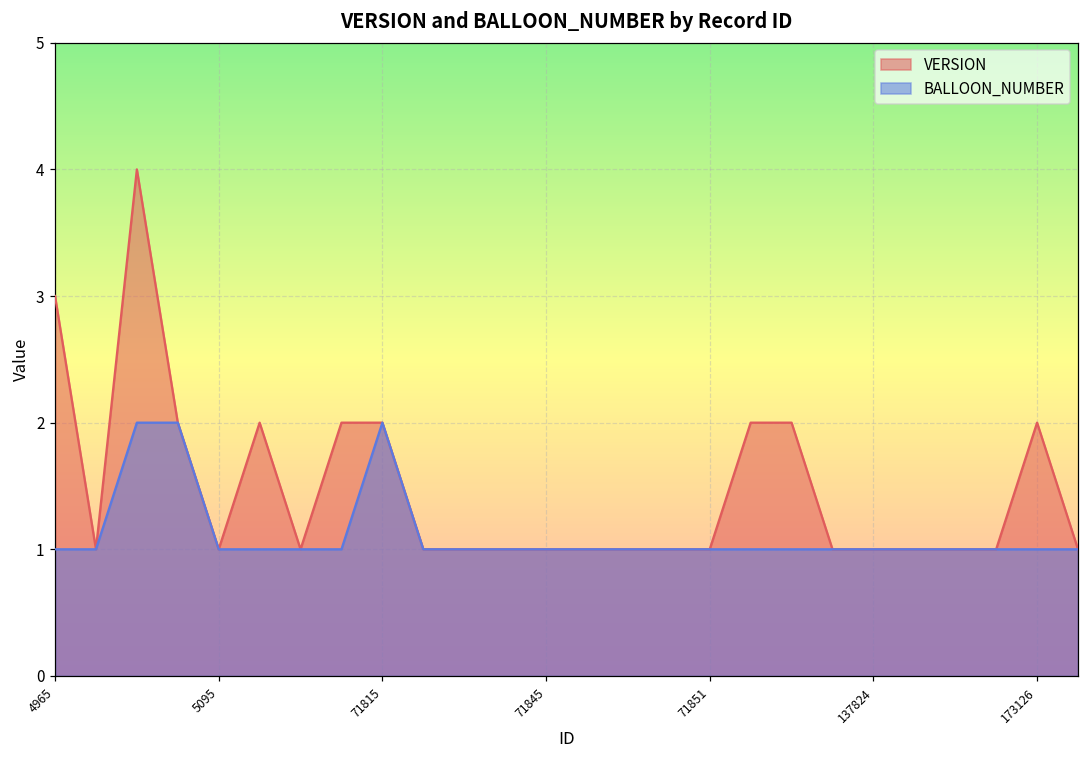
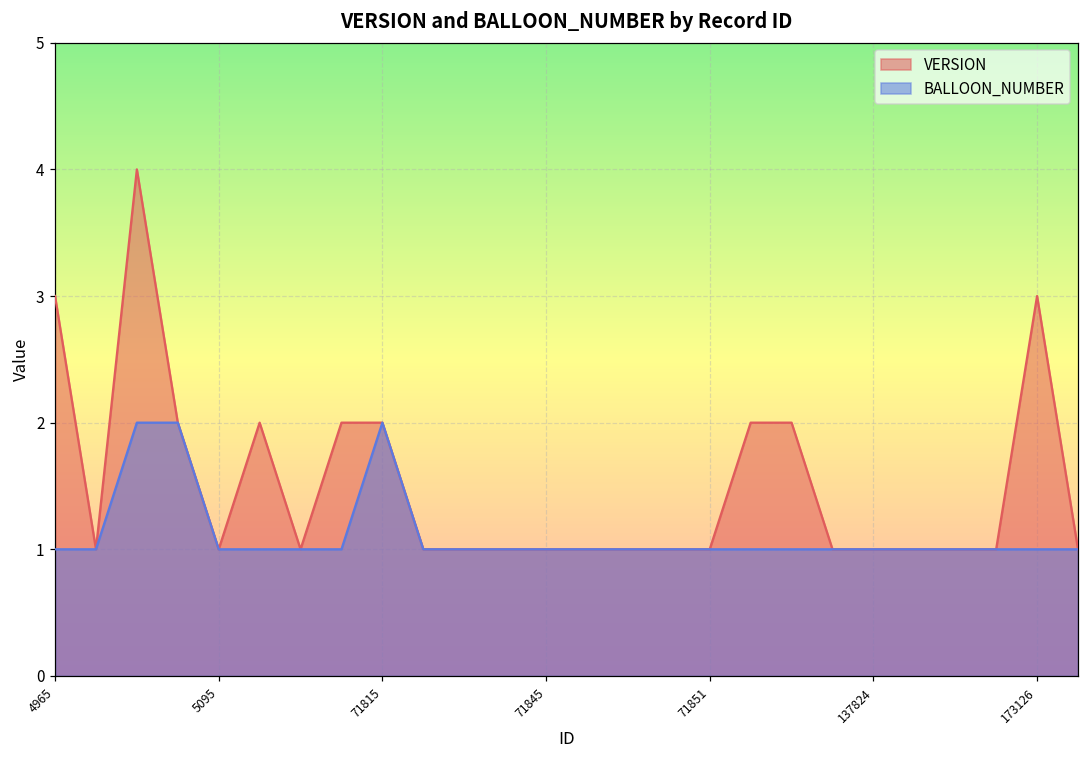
VERSION, 173126: 2 -> 3
